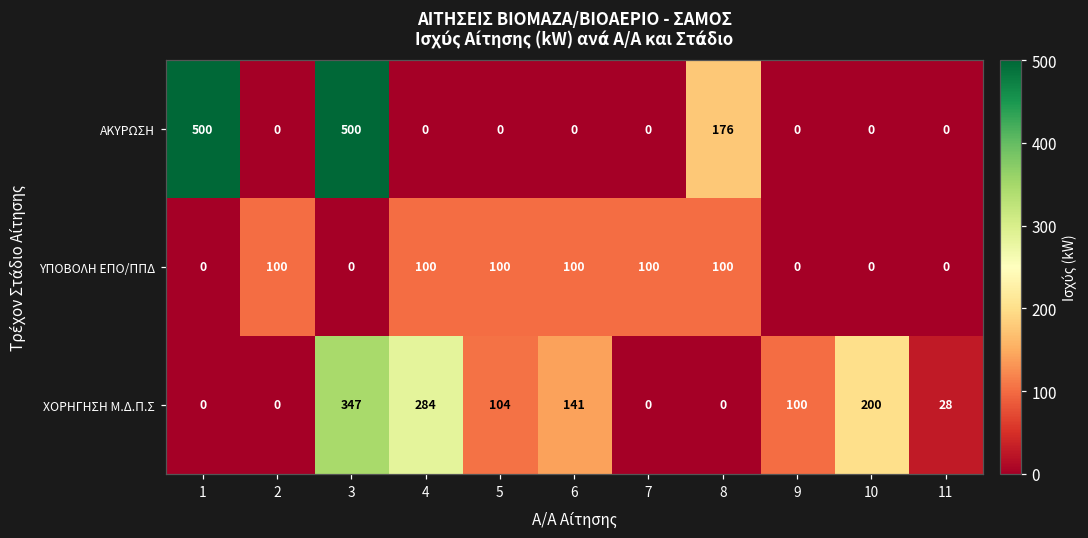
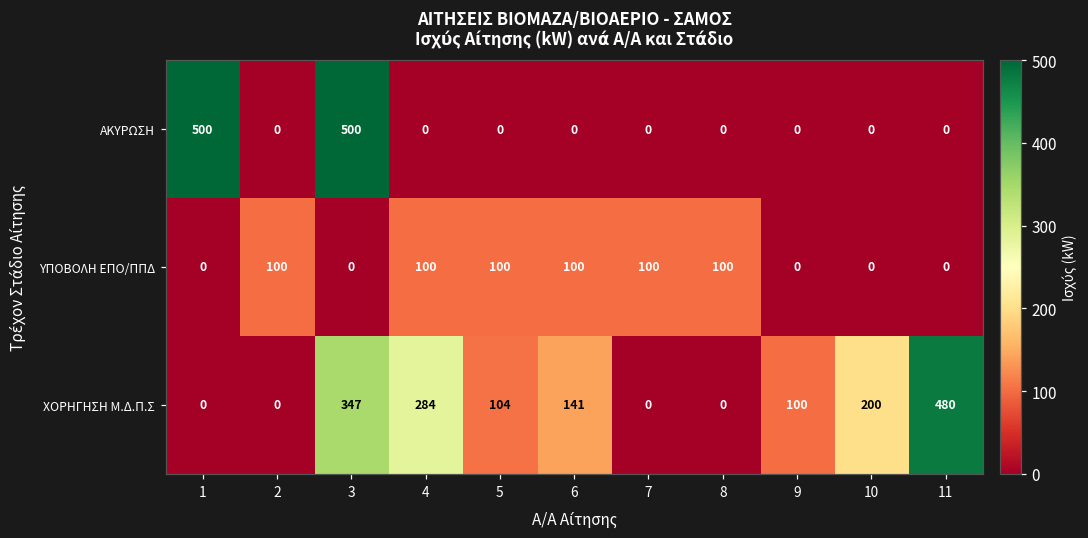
ΑΚΥΡΩΣΗ, 8: 176 -> 0
ΧΟΡΗΓΗΣΗ Μ.Δ.Π.Σ, 11: 28 -> 480
